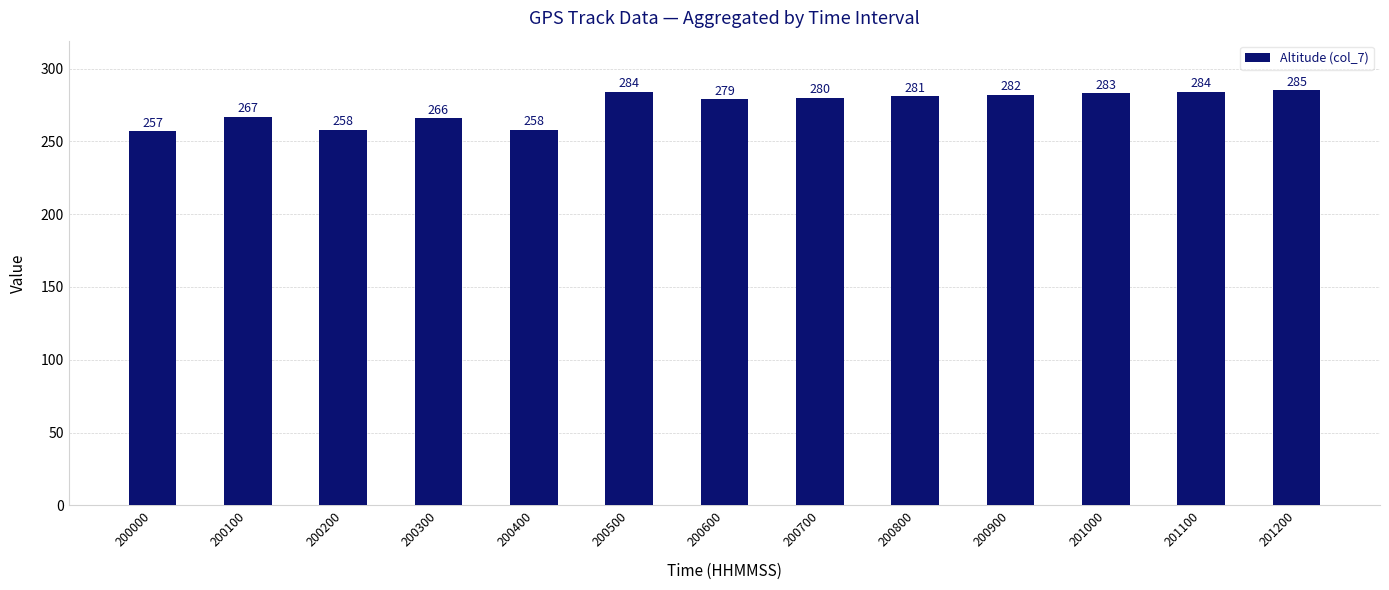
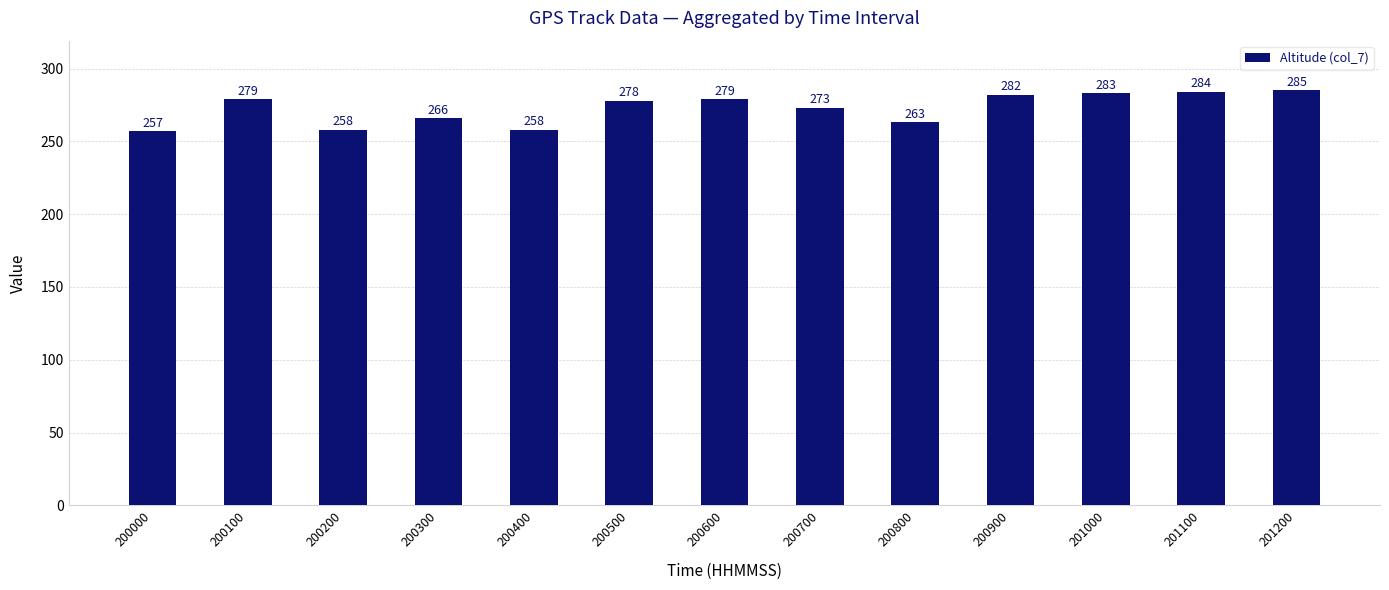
200100: 267 -> 279
200500: 284 -> 278
200700: 280 -> 273
200800: 281 -> 263
